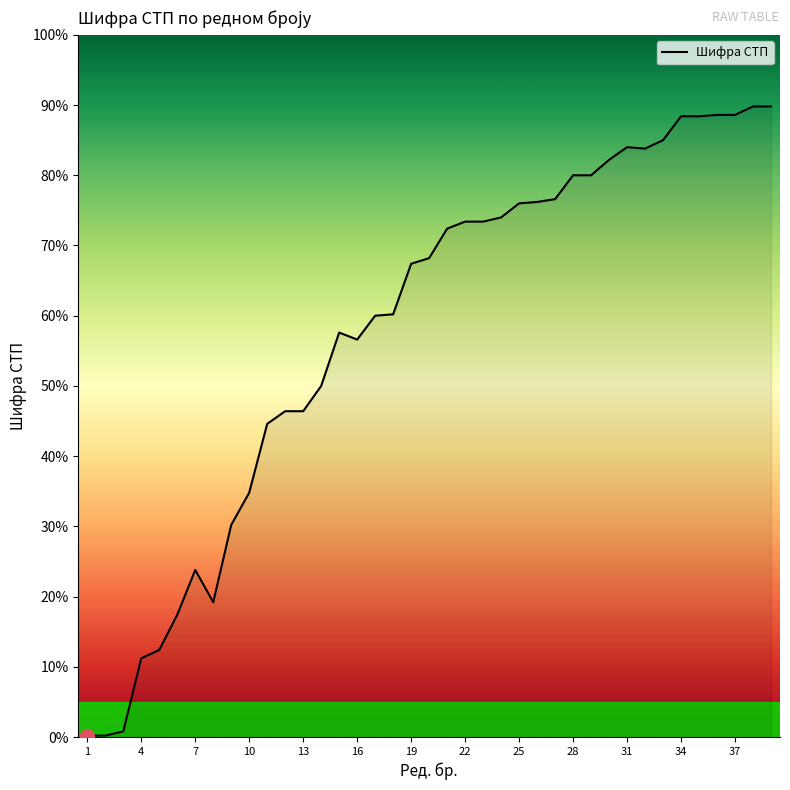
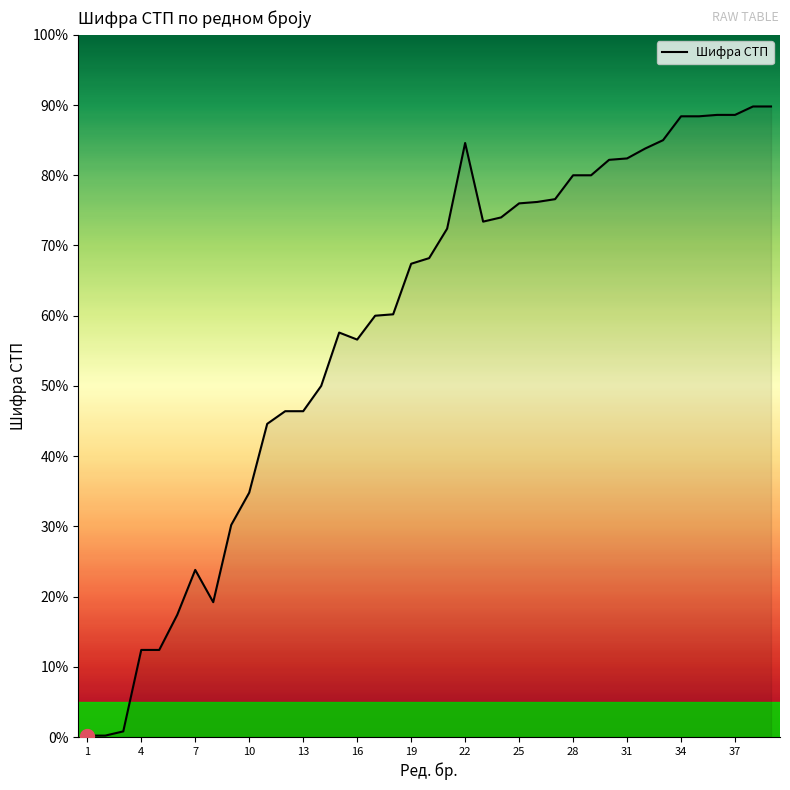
Шифра СТП, 4: 11% -> 12%
Шифра СТП, 22: 73% -> 85%
Шифра СТП, 31: 84% -> 82%
